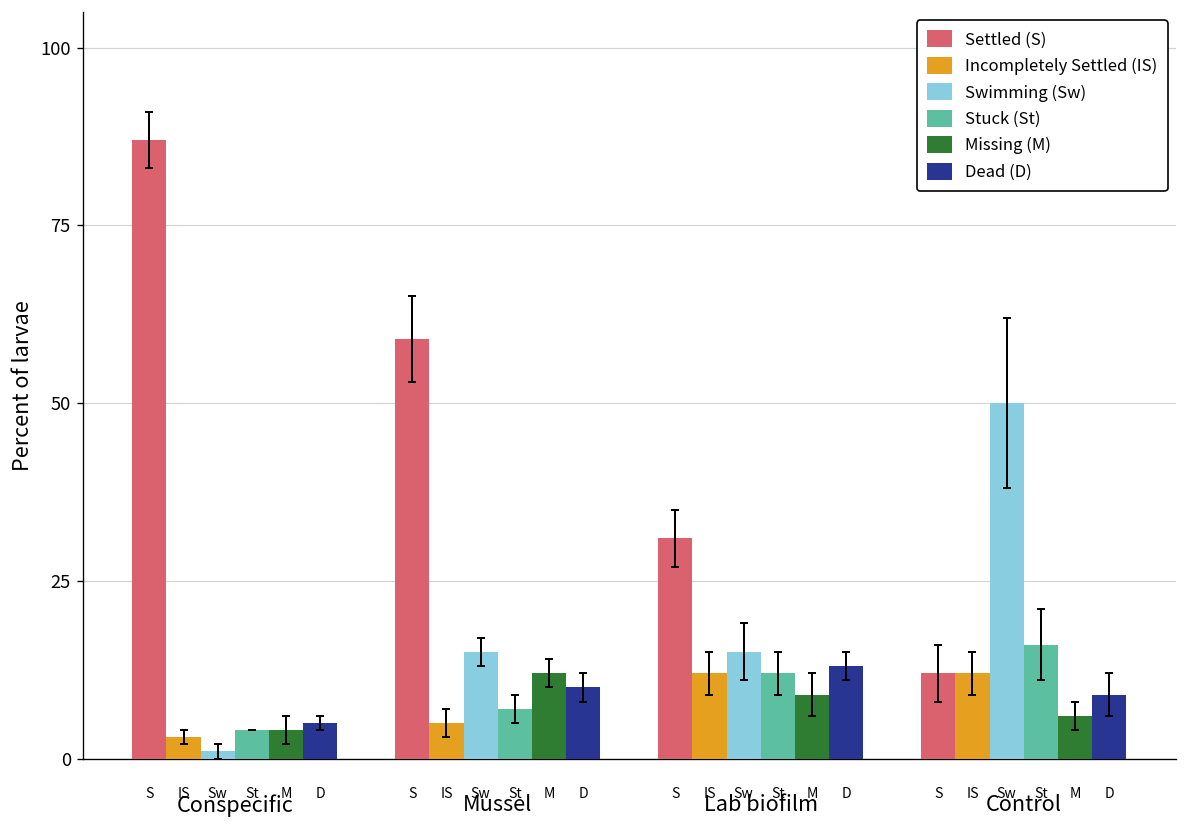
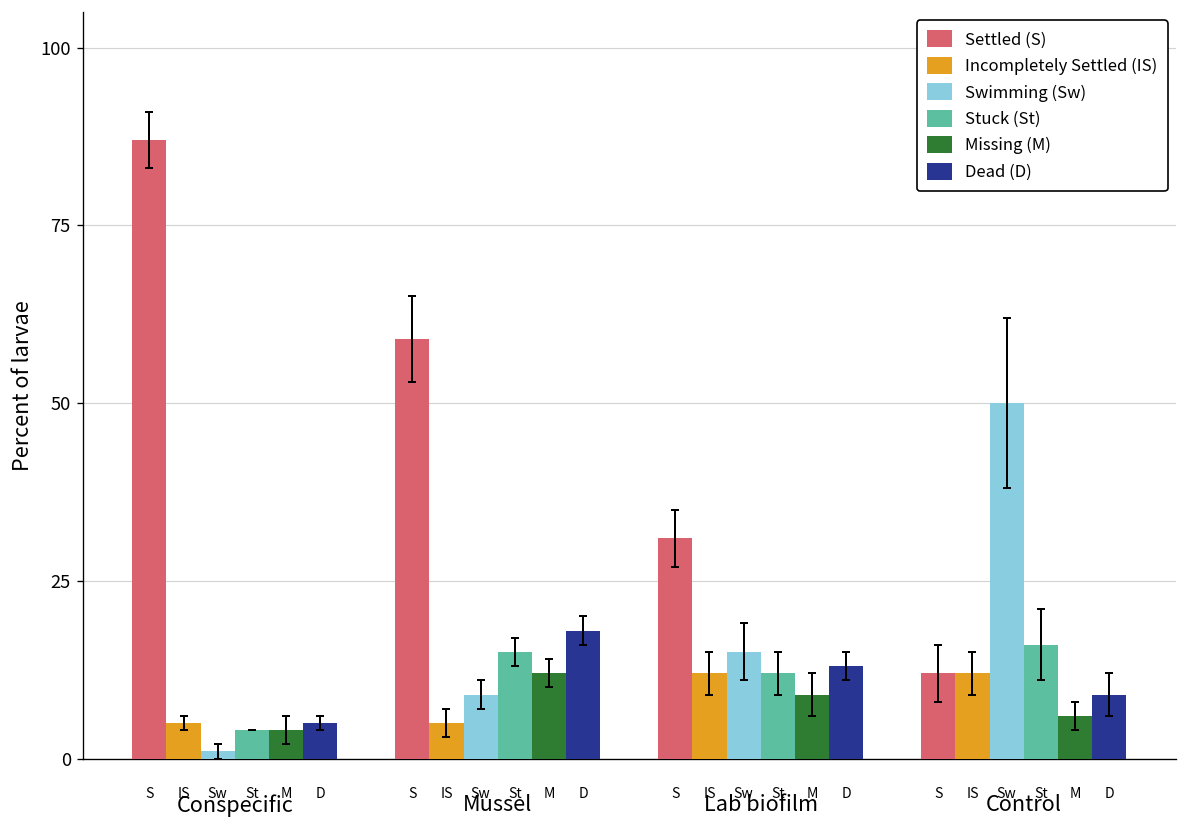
Incompletely Settled (IS), Conspecific: 3 -> 5
Swimming (Sw), Mussel: 15 -> 9
Stuck (St), Mussel: 7 -> 15
Dead (D), Mussel: 10 -> 18
